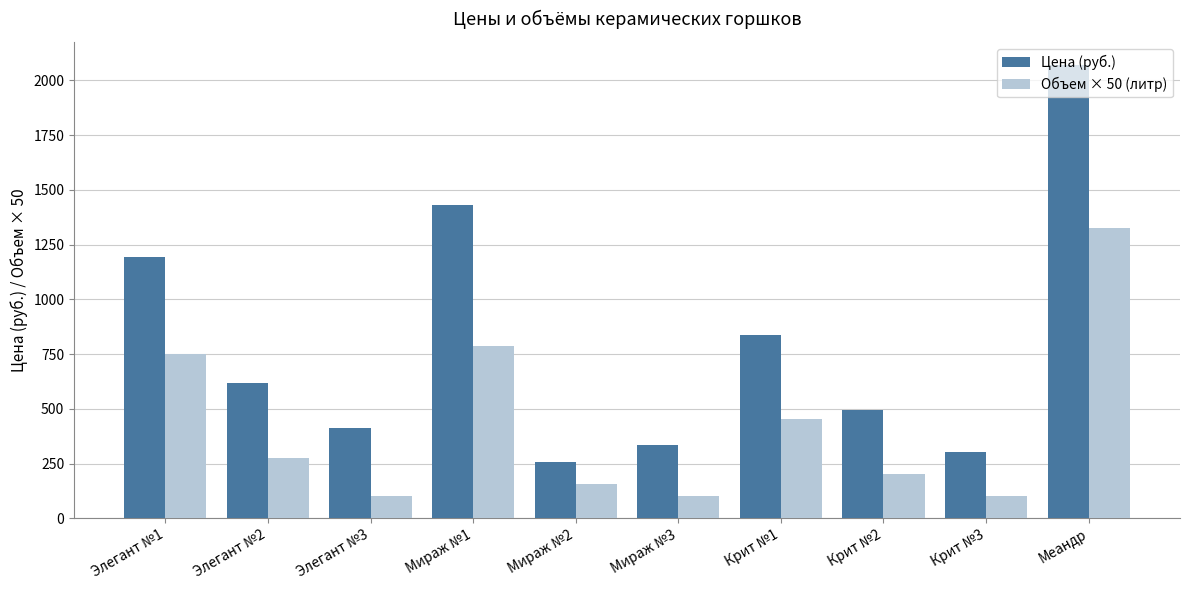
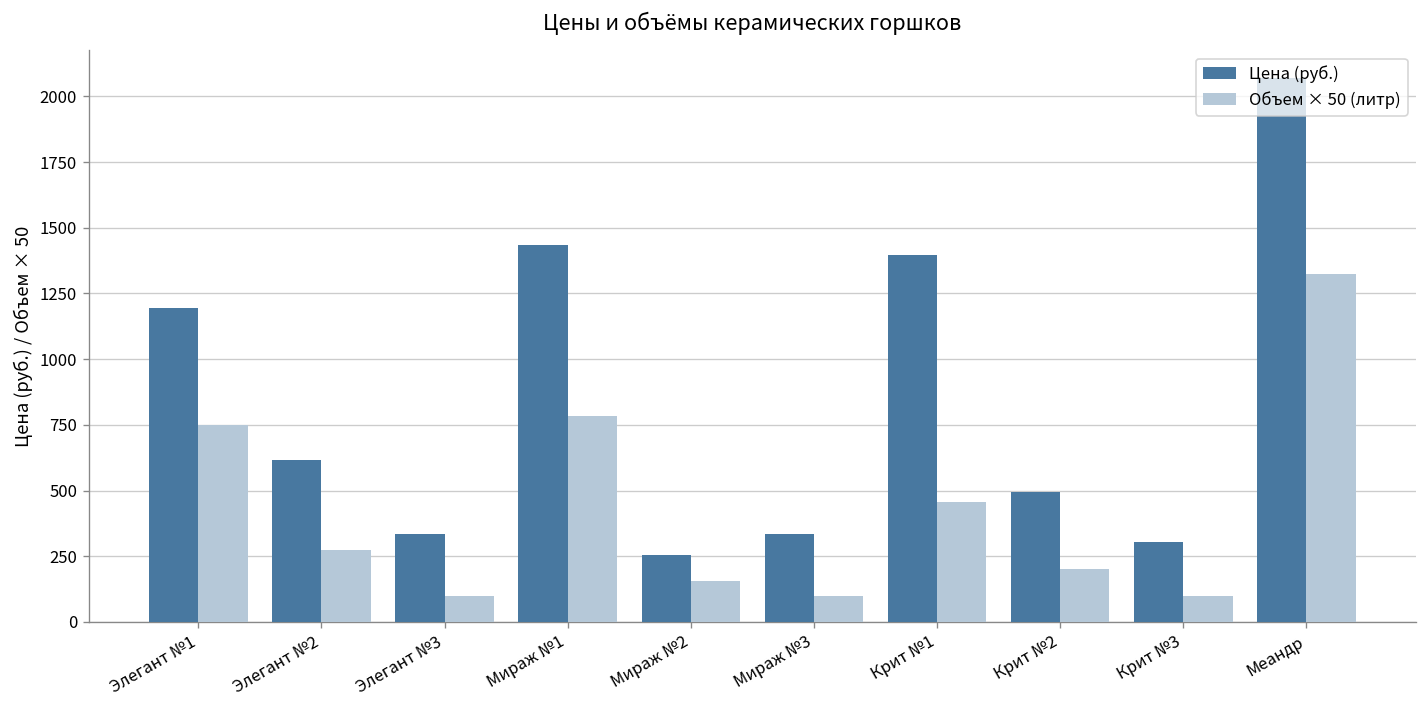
Цена (руб.), Элегант №3: 410 -> 330
Цена (руб.), Крит №1: 840 -> 1400
